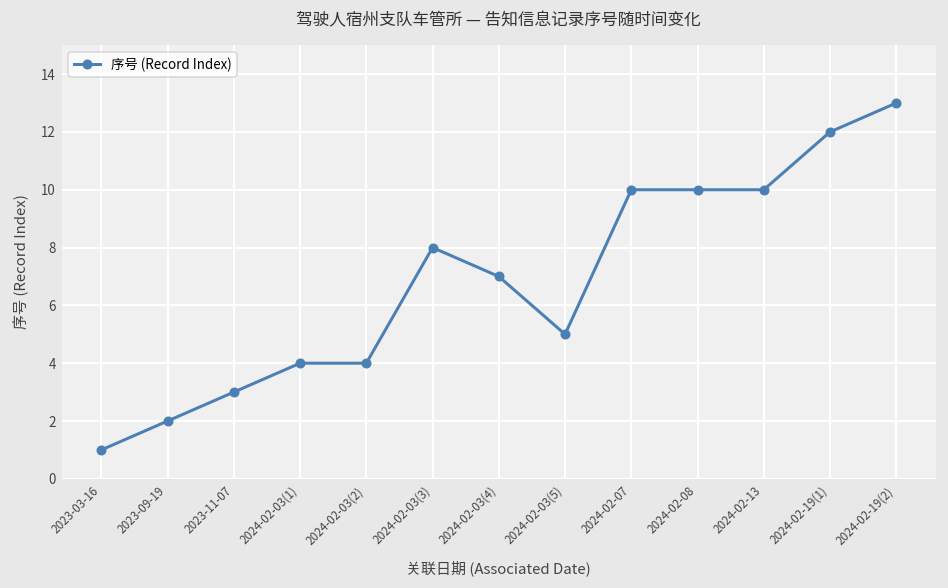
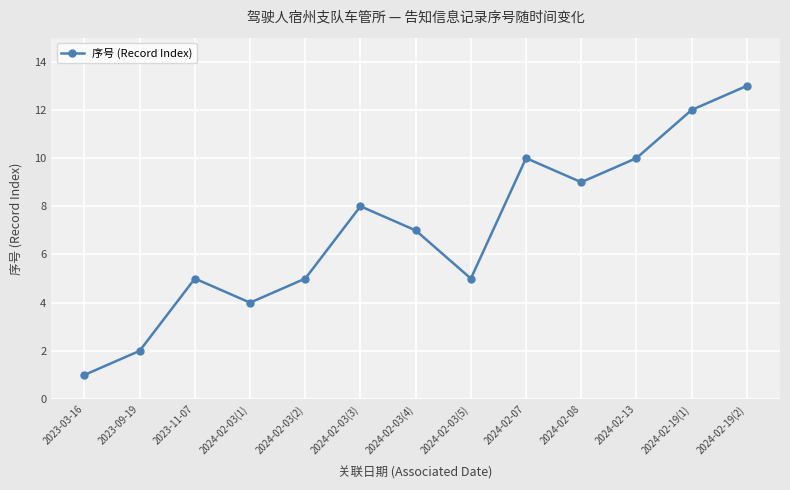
2023-11-07: 3 -> 5
2024-02-03(2): 4 -> 5
2024-02-08: 10 -> 9
